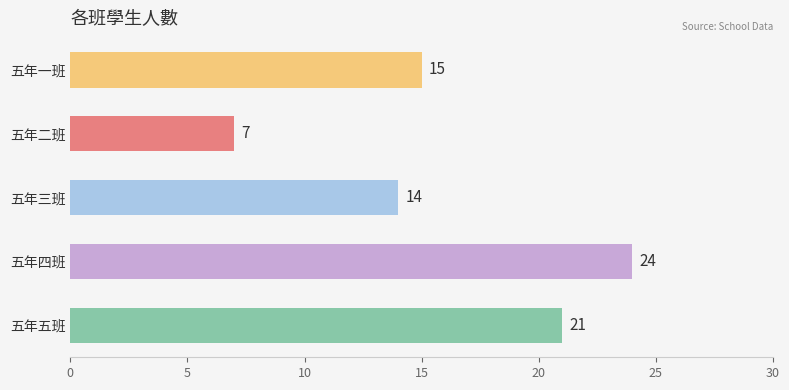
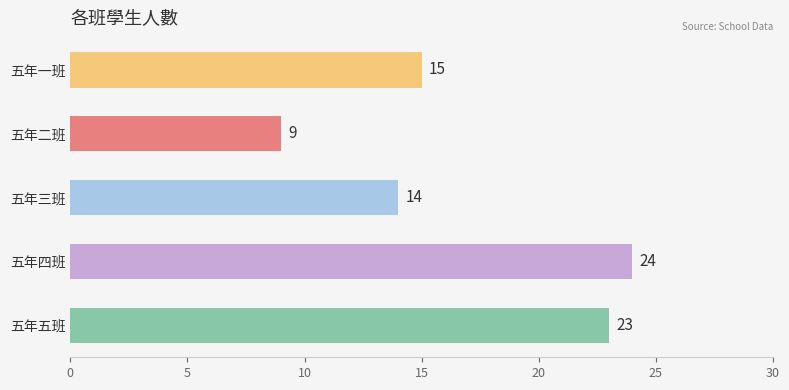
五年二班: 7 -> 9
五年五班: 21 -> 23
